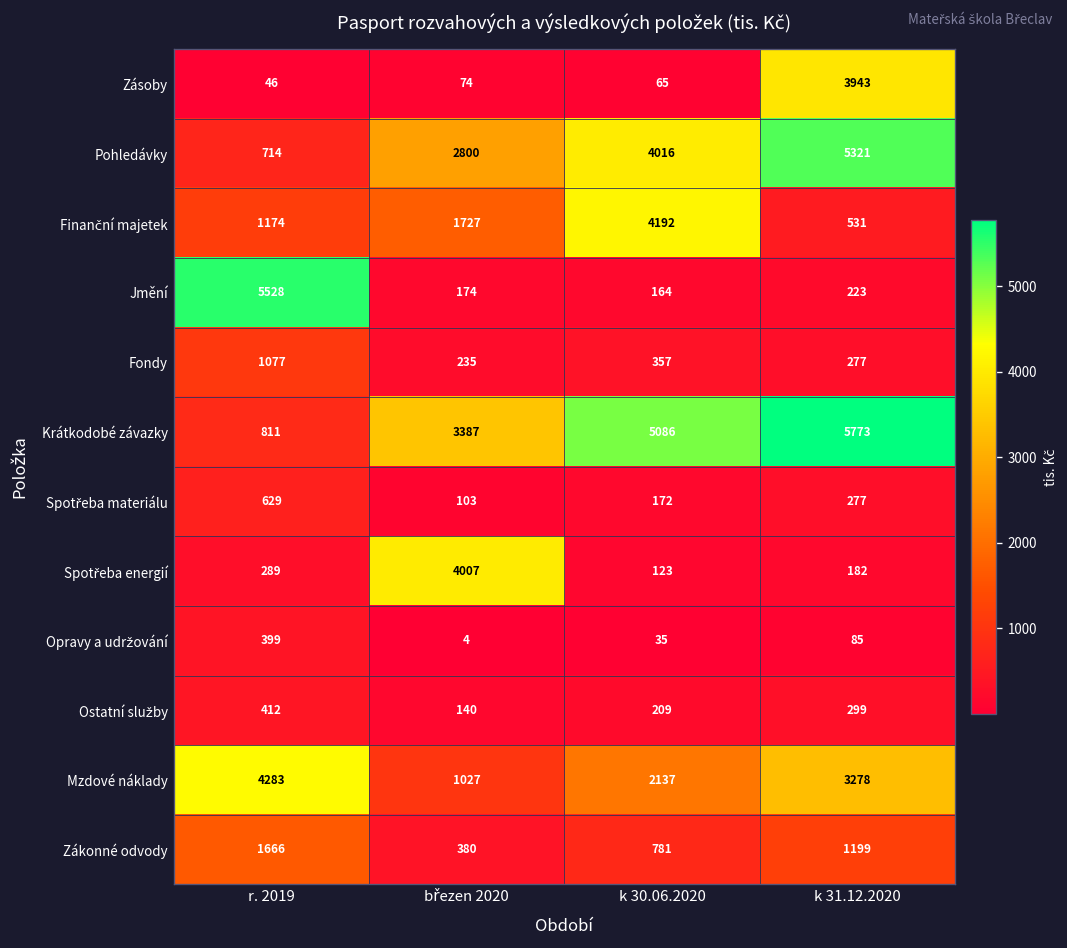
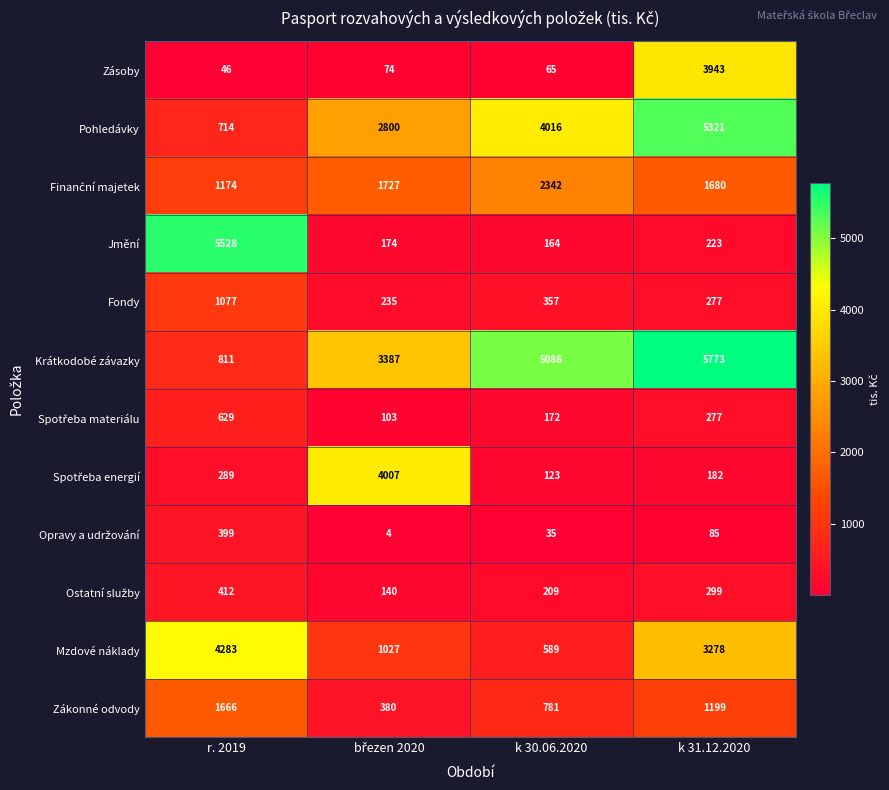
Finanční majetek, k 30.06.2020: 4192 -> 2342
Finanční majetek, k 31.12.2020: 531 -> 1680
Mzdové náklady, k 30.06.2020: 2137 -> 589
